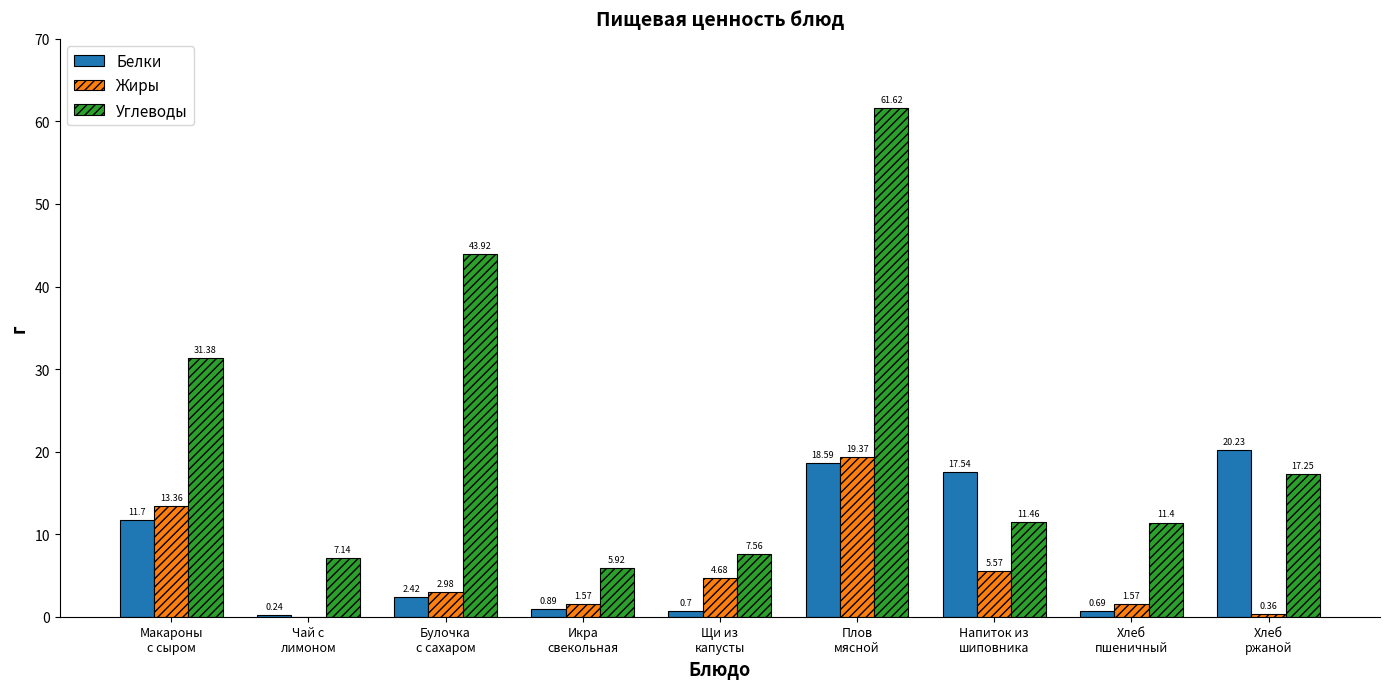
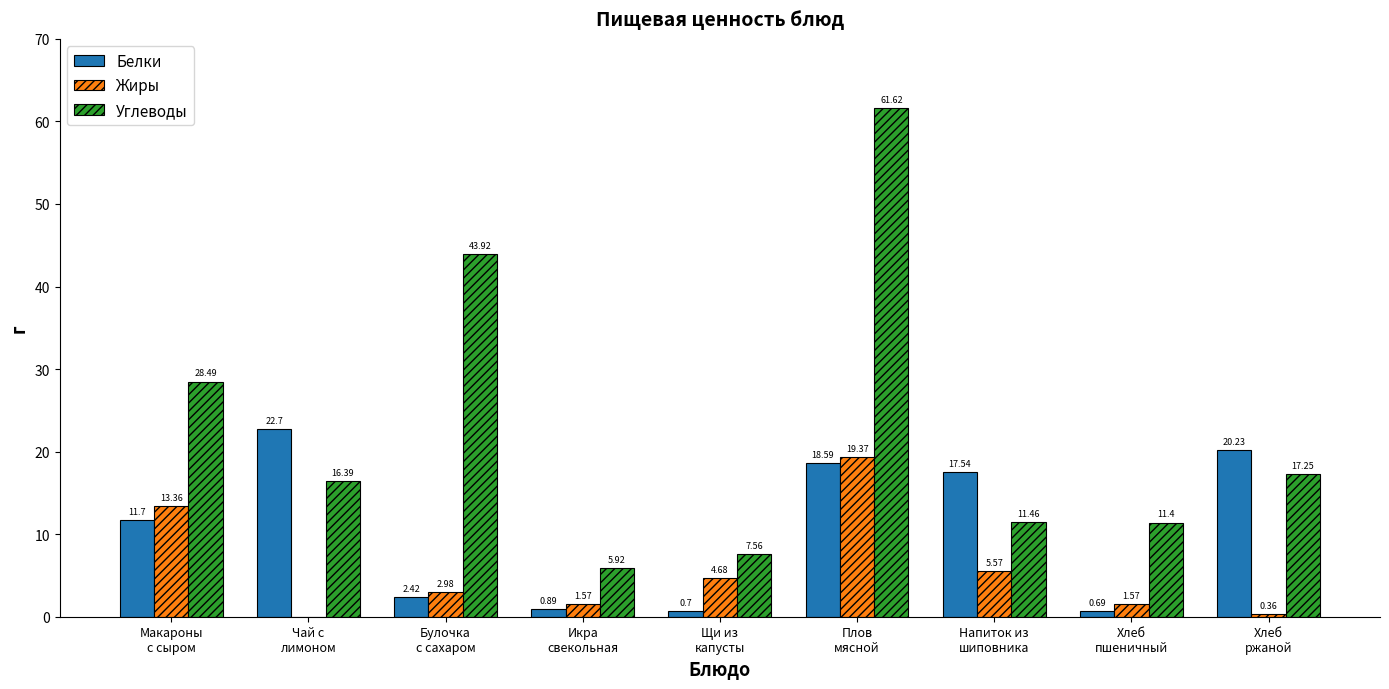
Углеводы, Макароны с сыром: 31.38 -> 28.49
Белки, Чай с лимоном: 0.24 -> 22.7
Углеводы, Чай с лимоном: 7.14 -> 16.39
